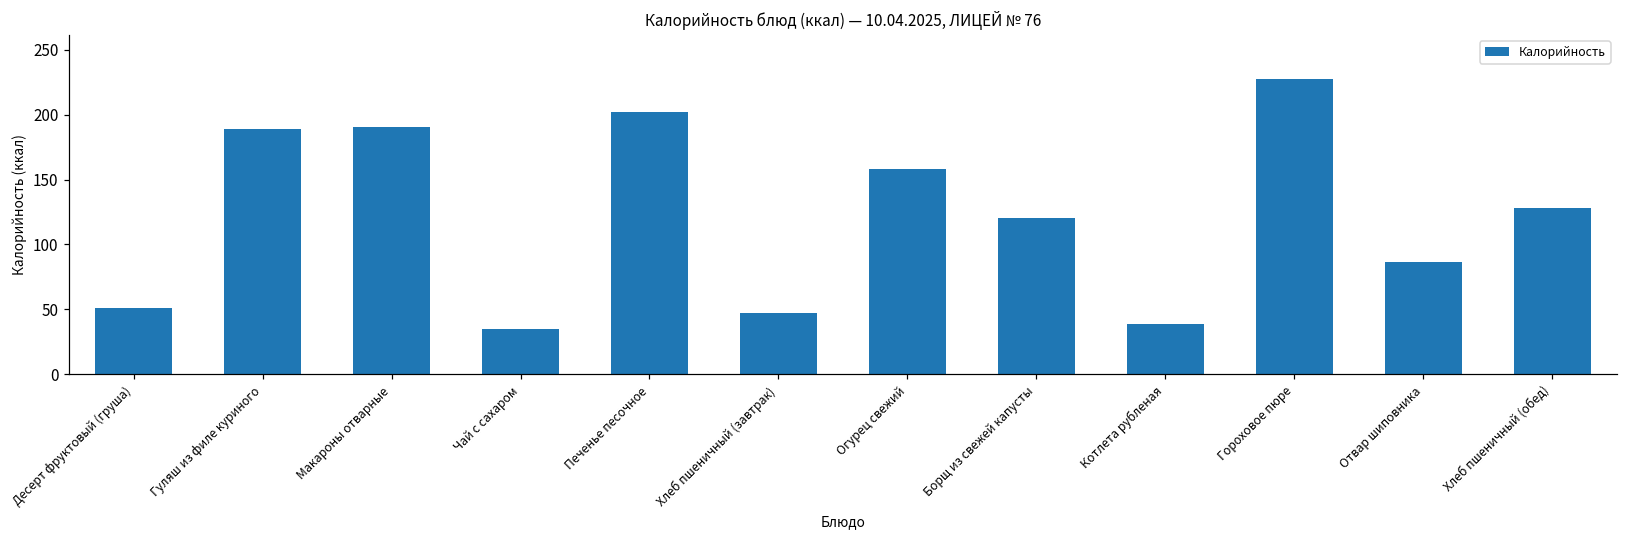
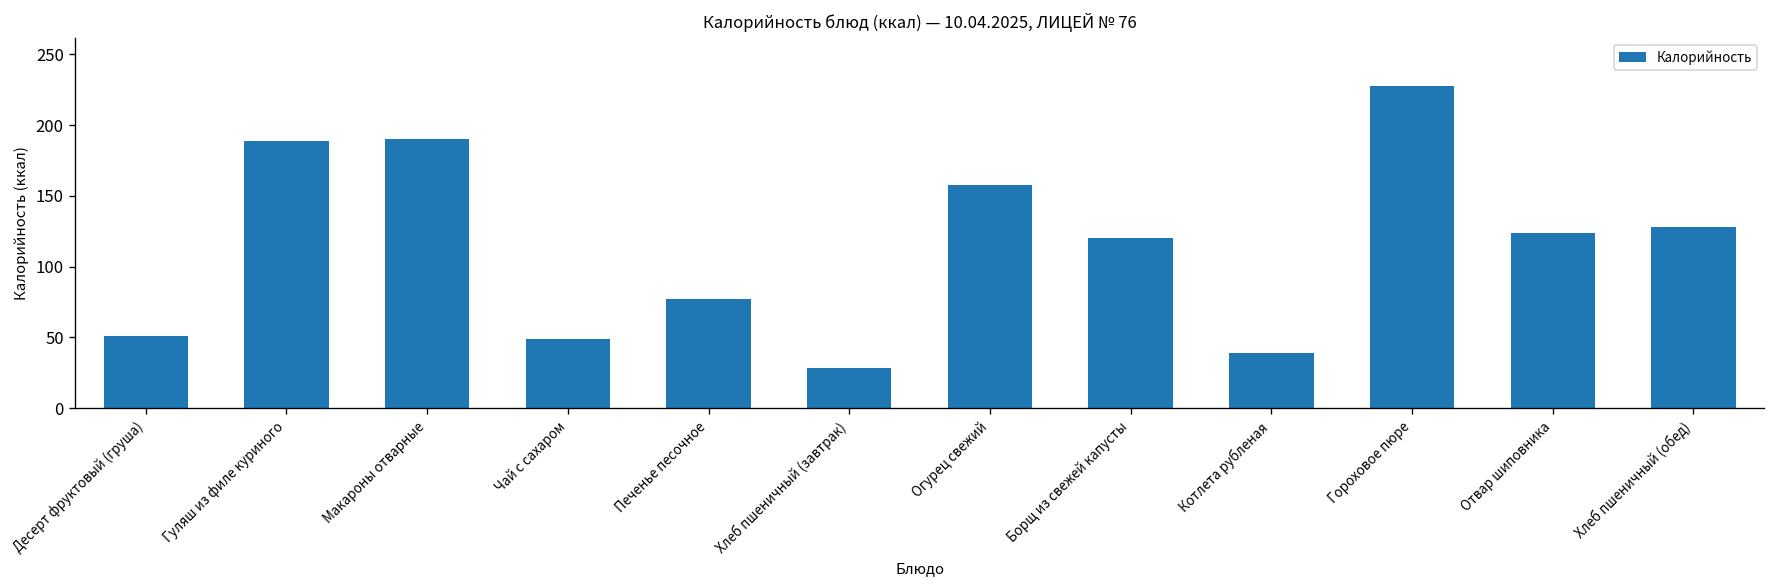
Чай с сахаром: 35 -> 49
Печенье песочное: 202 -> 77
Хлеб пшеничный (завтрак): 47 -> 28
Отвар шиповника: 87 -> 124
